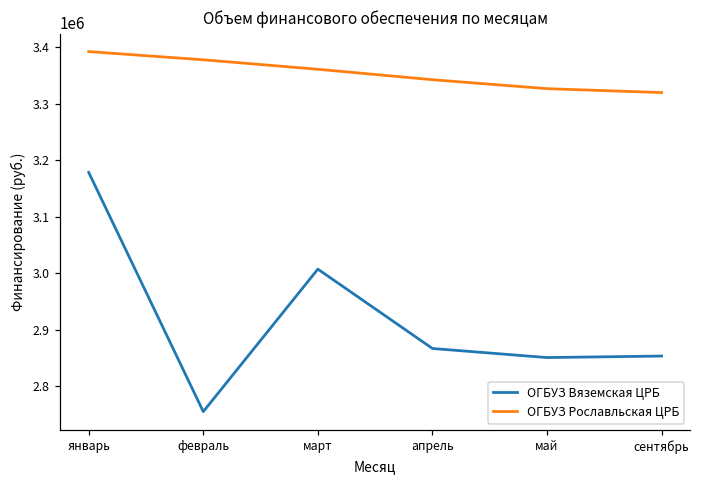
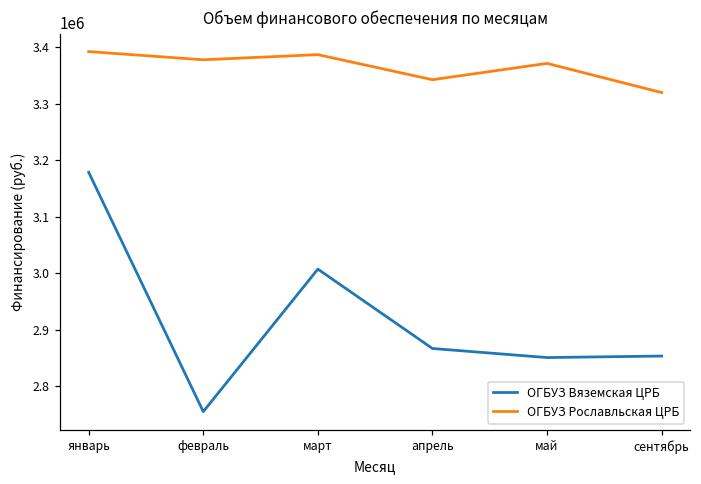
ОГБУЗ Рославльская ЦРБ, март: 3360000 -> 3390000
ОГБУЗ Рославльская ЦРБ, май: 3330000 -> 3370000
